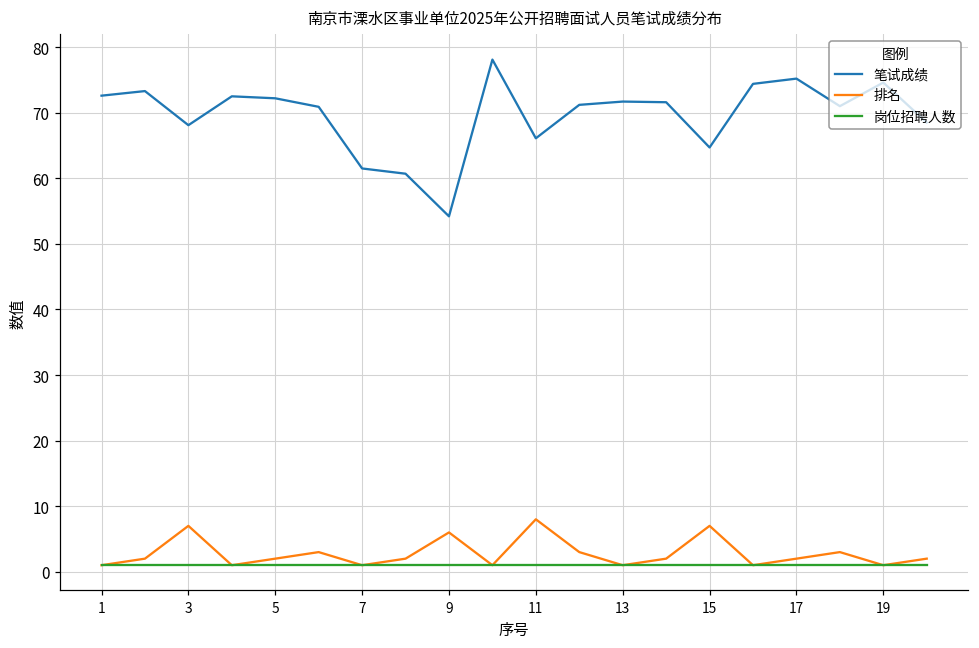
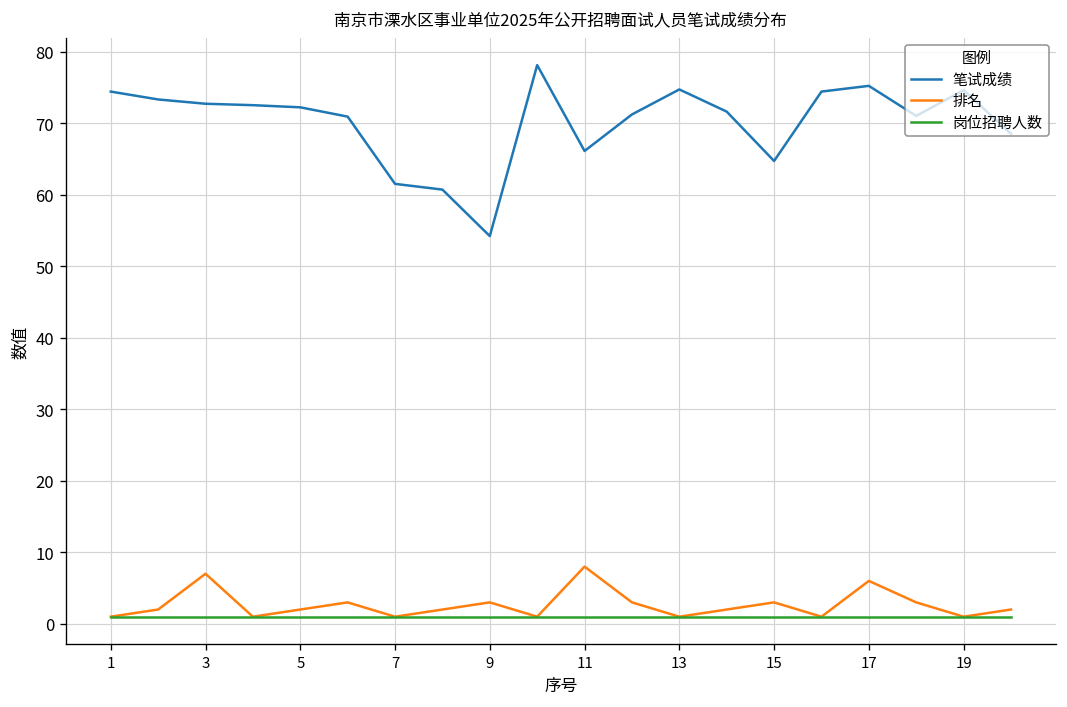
笔试成绩, 1: 73 -> 74
笔试成绩, 3: 68 -> 73
排名, 9: 6 -> 3
笔试成绩, 13: 72 -> 75
排名, 15: 7 -> 3
排名, 17: 2 -> 6
